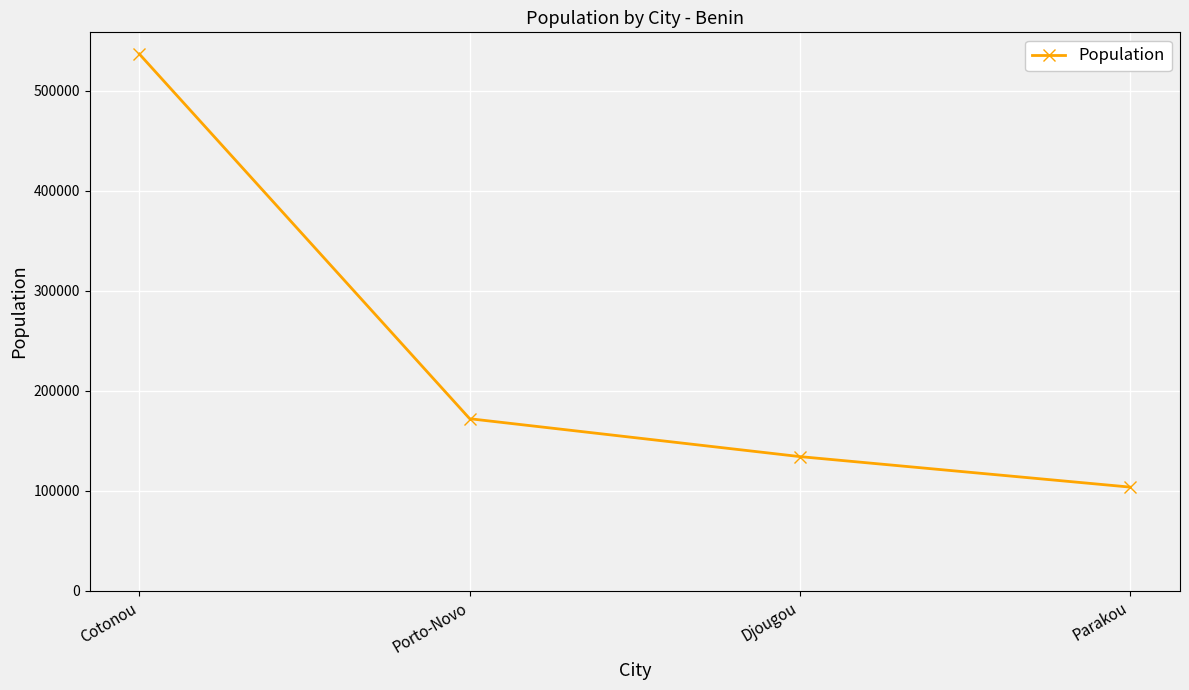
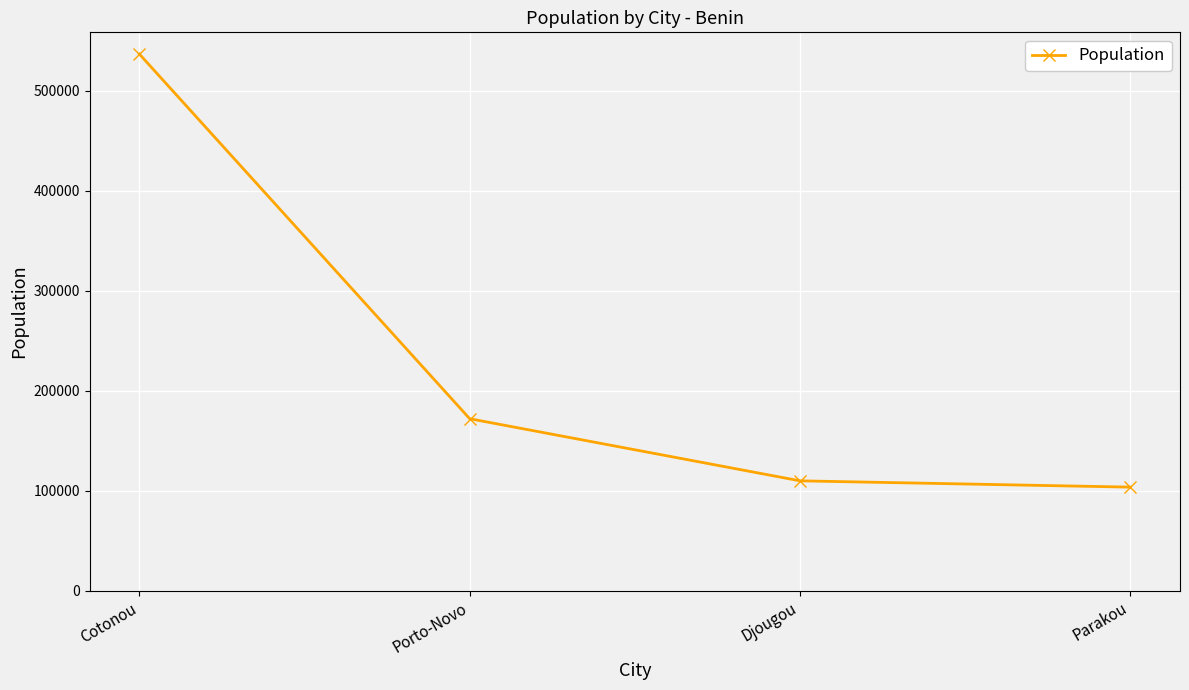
Djougou: 130000 -> 110000
